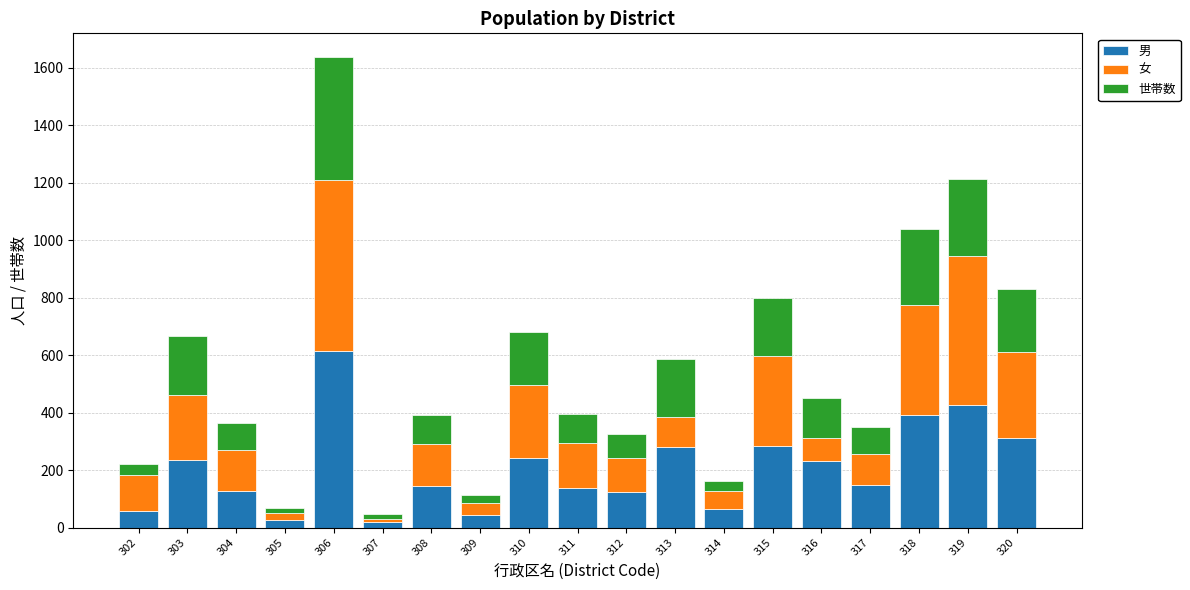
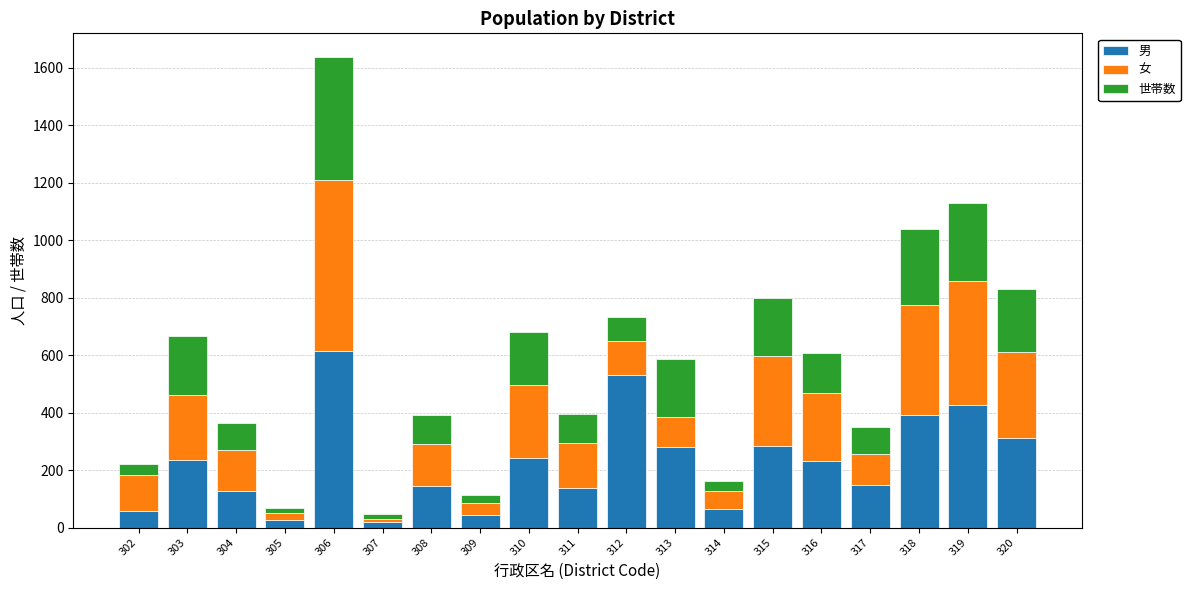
男, 312: 130 -> 530
女, 316: 80 -> 240
女, 319: 520 -> 430
